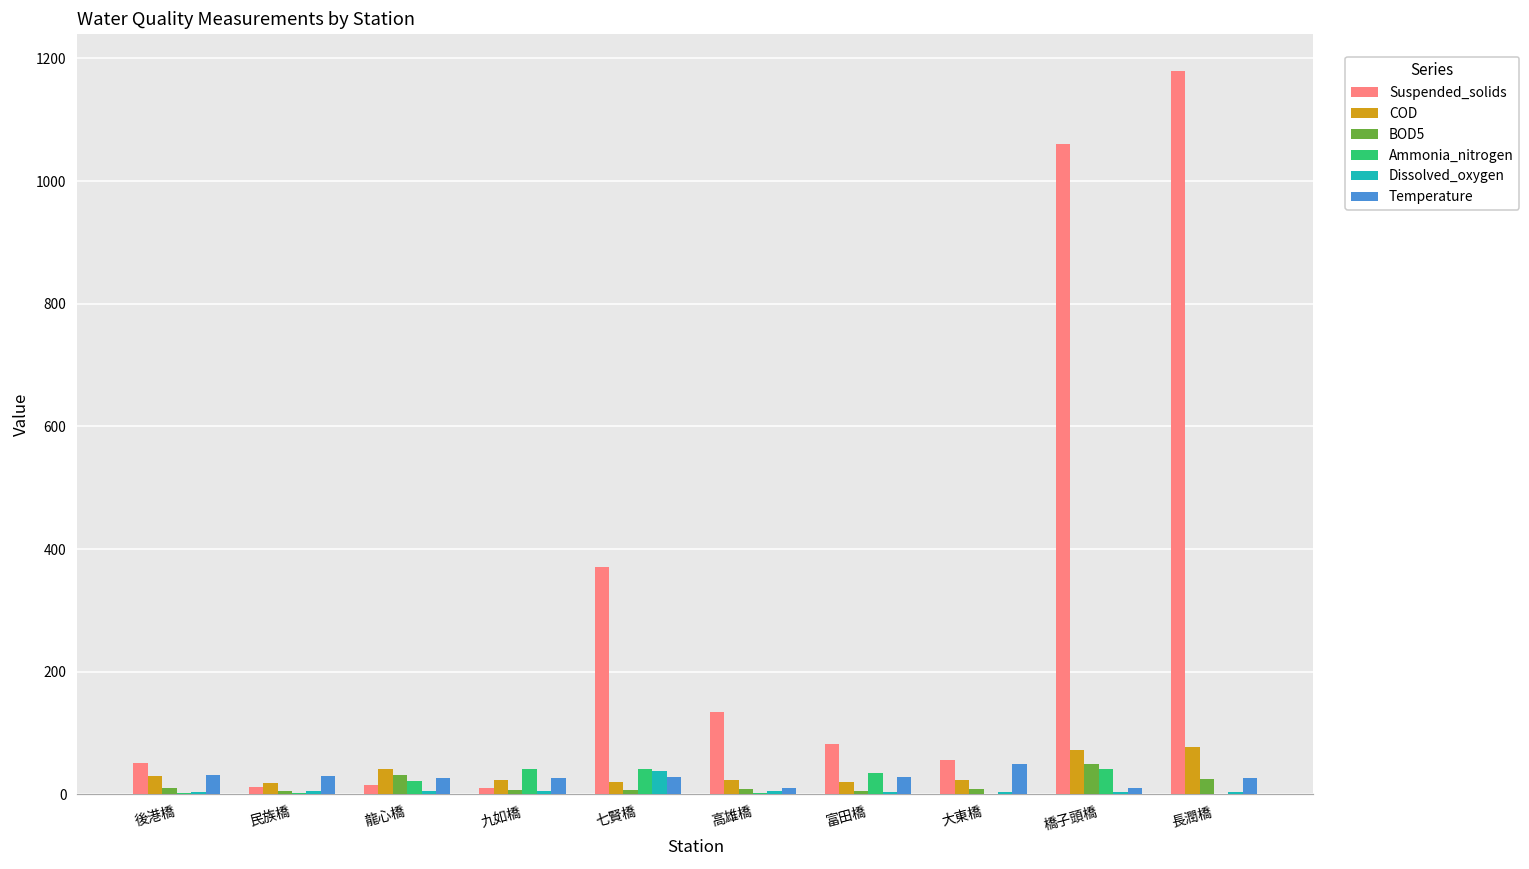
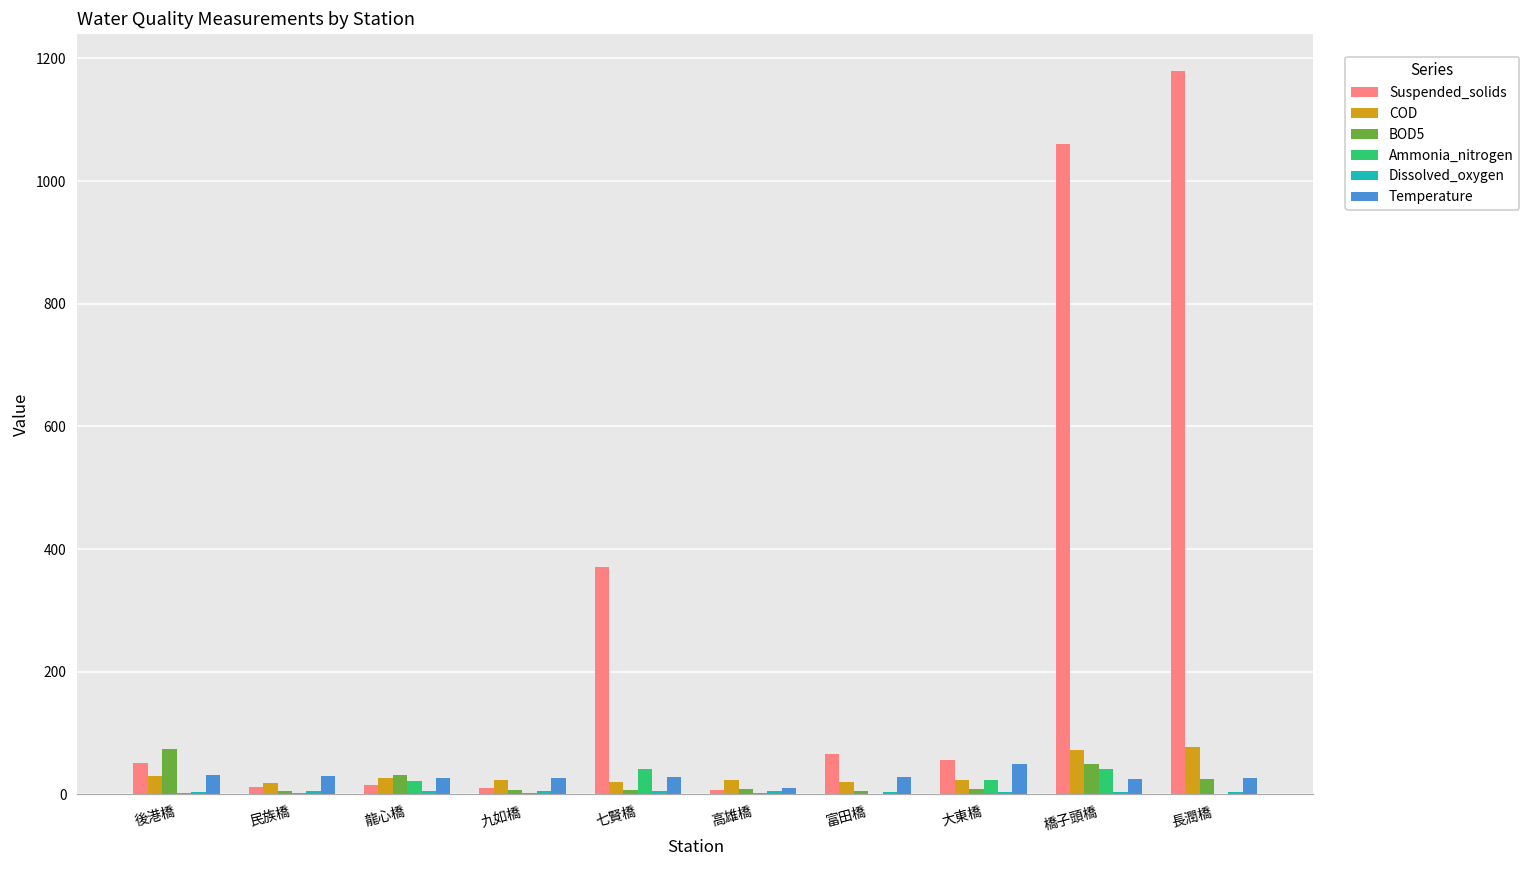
BOD5, 後港橋: 10 -> 70
COD, 龍心橋: 40 -> 30
Ammonia_nitrogen, 九如橋: 40 -> 0
Dissolved_oxygen, 七賢橋: 40 -> 10
Suspended_solids, 高雄橋: 130 -> 10
Suspended_solids, 富田橋: 80 -> 70
Ammonia_nitrogen, 富田橋: 40 -> 0
Ammonia_nitrogen, 大東橋: 0 -> 20
Temperature, 橋子頭橋: 10 -> 30
